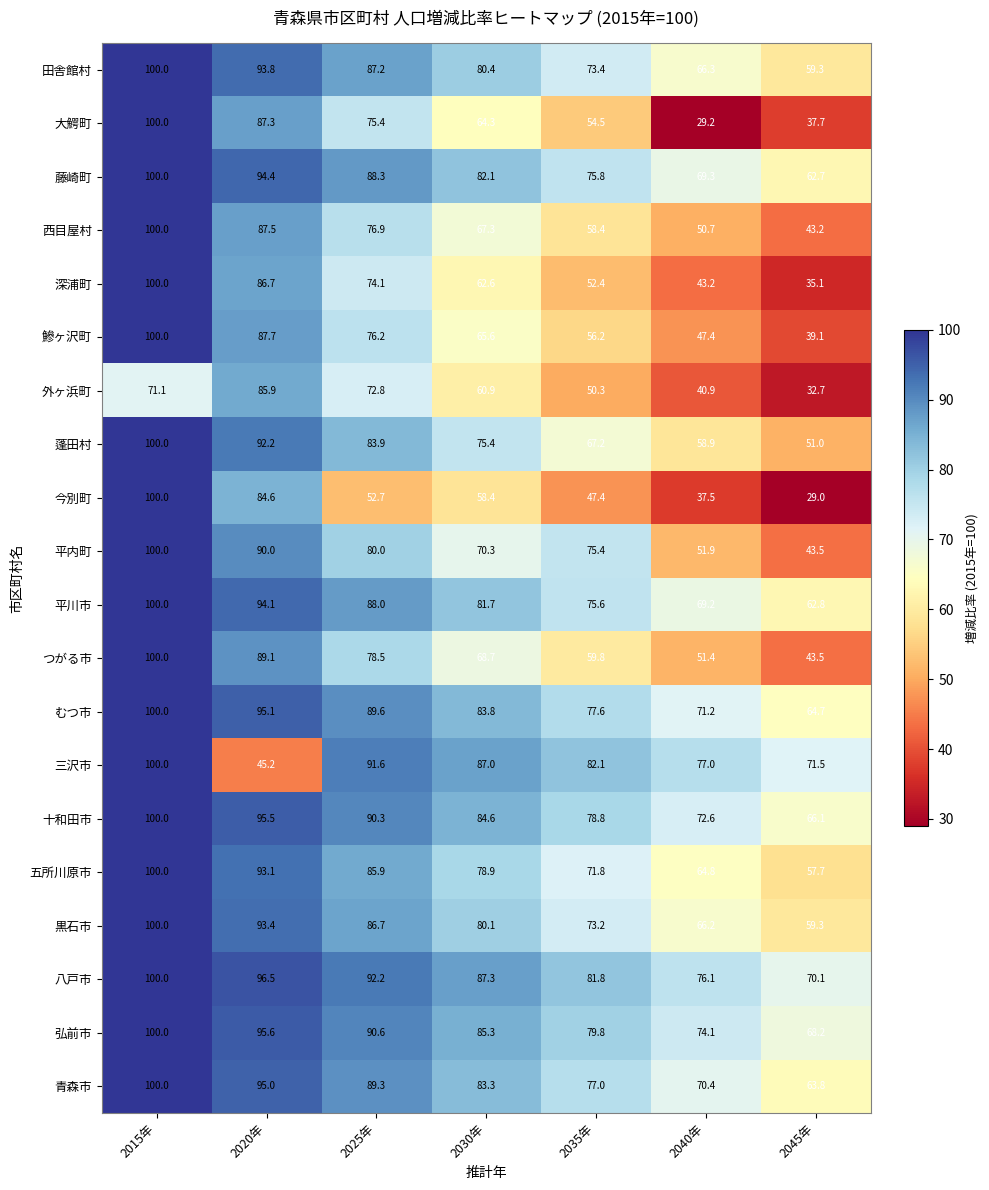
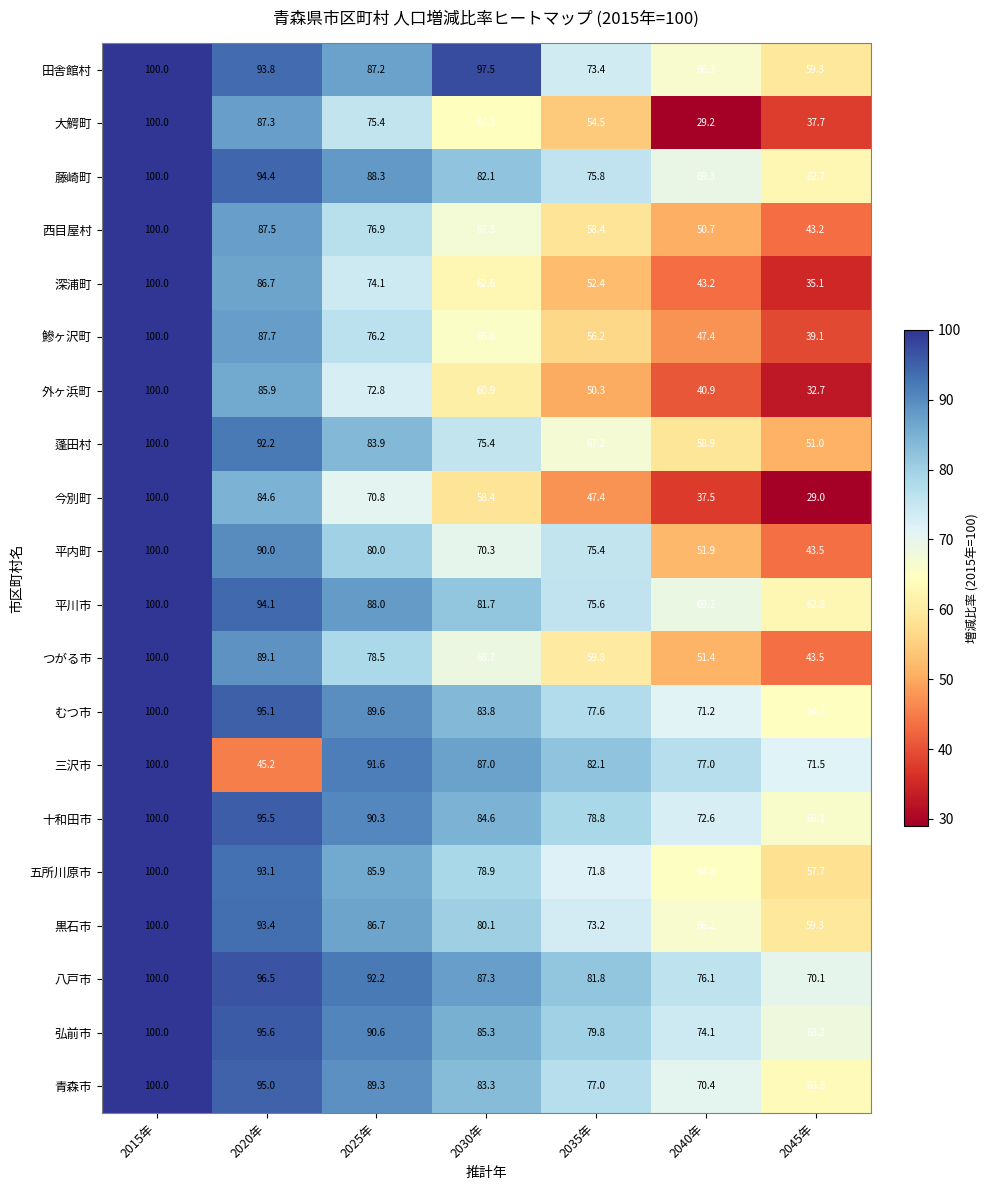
田舎館村, 2030年: 80.4 -> 97.5
外ヶ浜町, 2015年: 71.1 -> 100.0
今別町, 2025年: 52.7 -> 70.8
